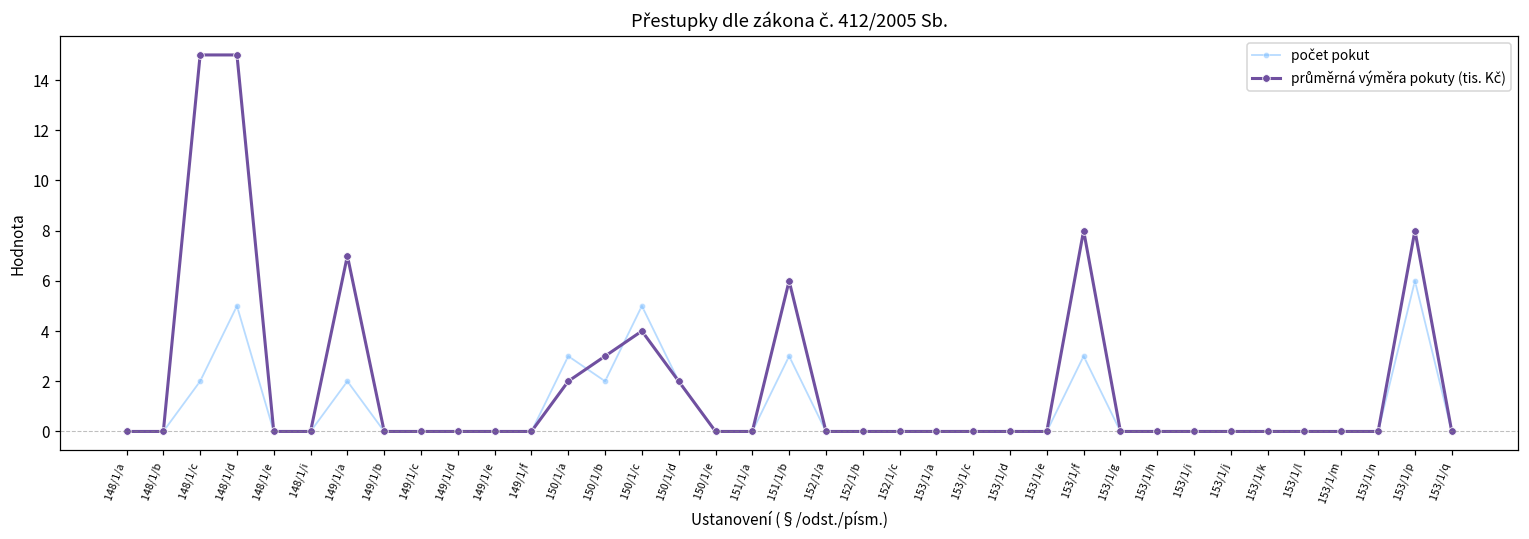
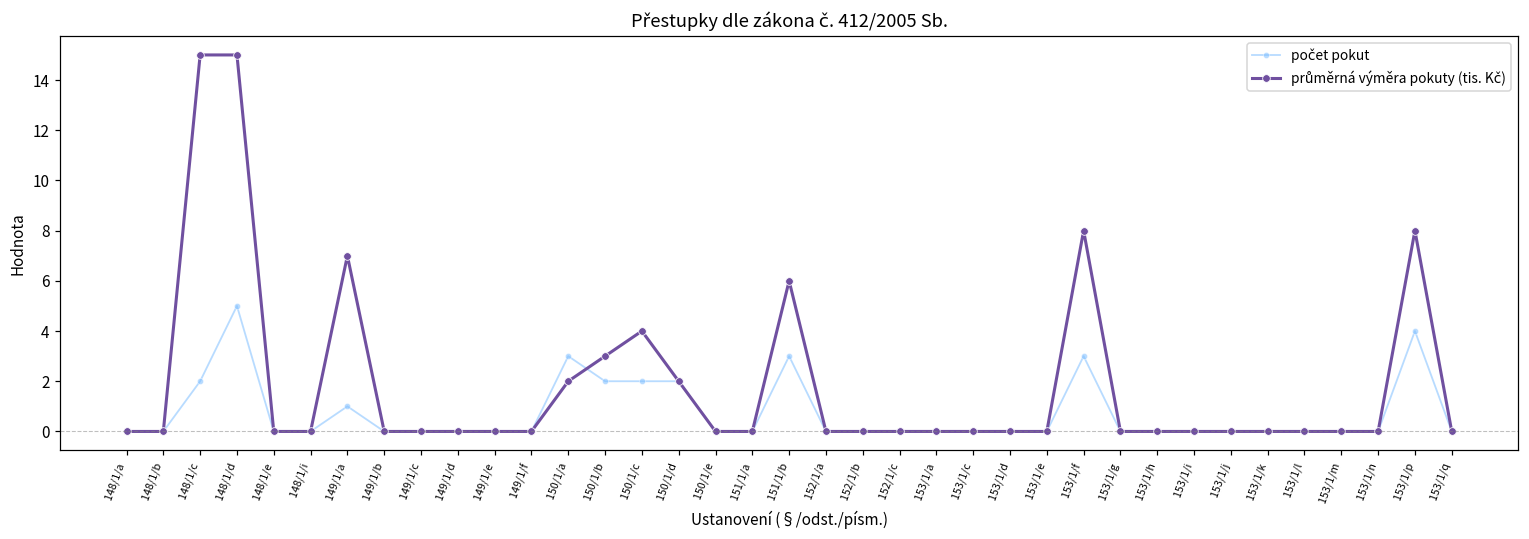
počet pokut, 149/1/a: 2 -> 1
počet pokut, 150/1/c: 5 -> 2
počet pokut, 153/1/p: 6 -> 4
